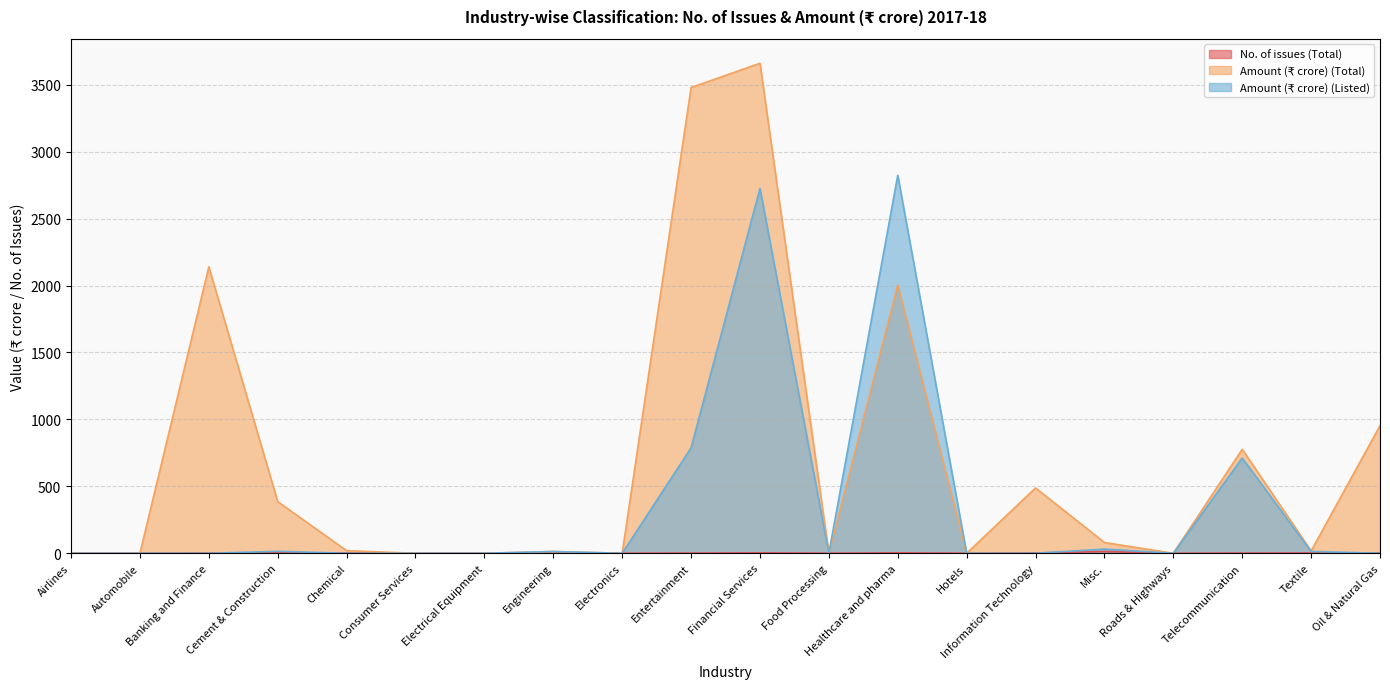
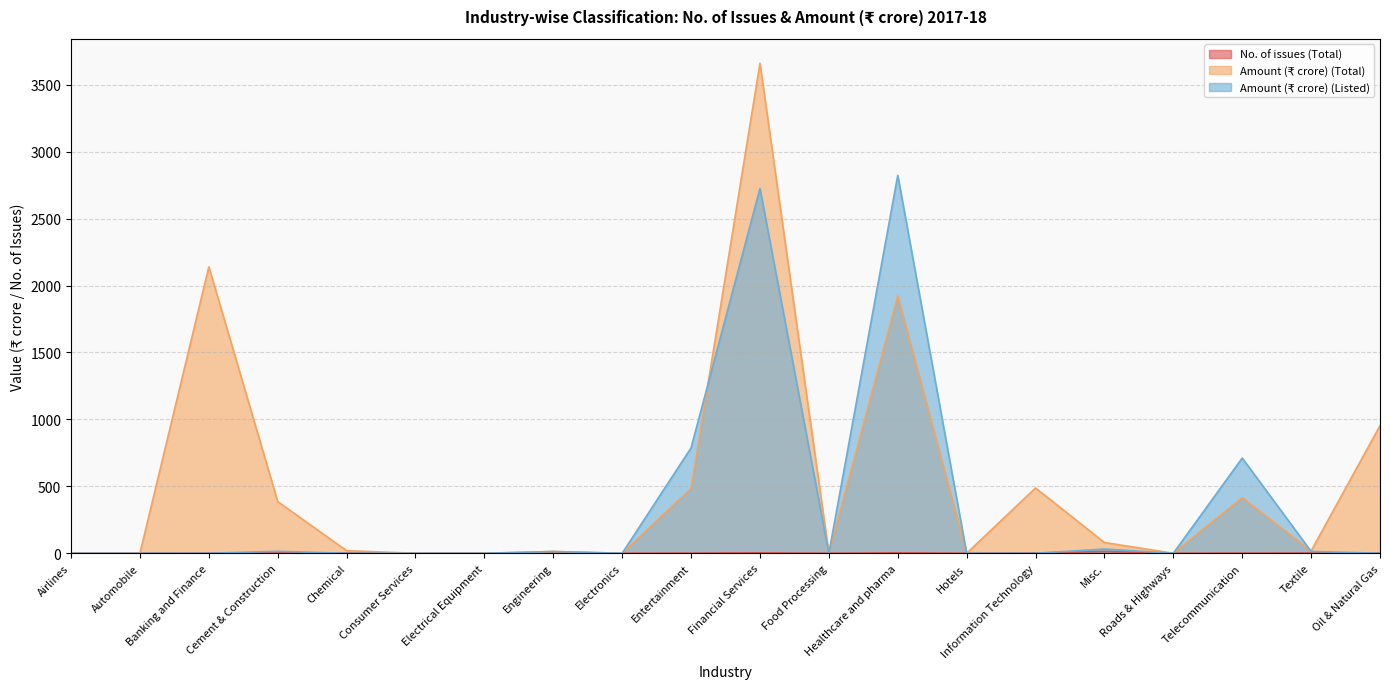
Amount (₹ crore) (Total), Entertainment: 3480 -> 480
Amount (₹ crore) (Total), Healthcare and pharma: 2000 -> 1920
Amount (₹ crore) (Total), Telecommunication: 780 -> 420
